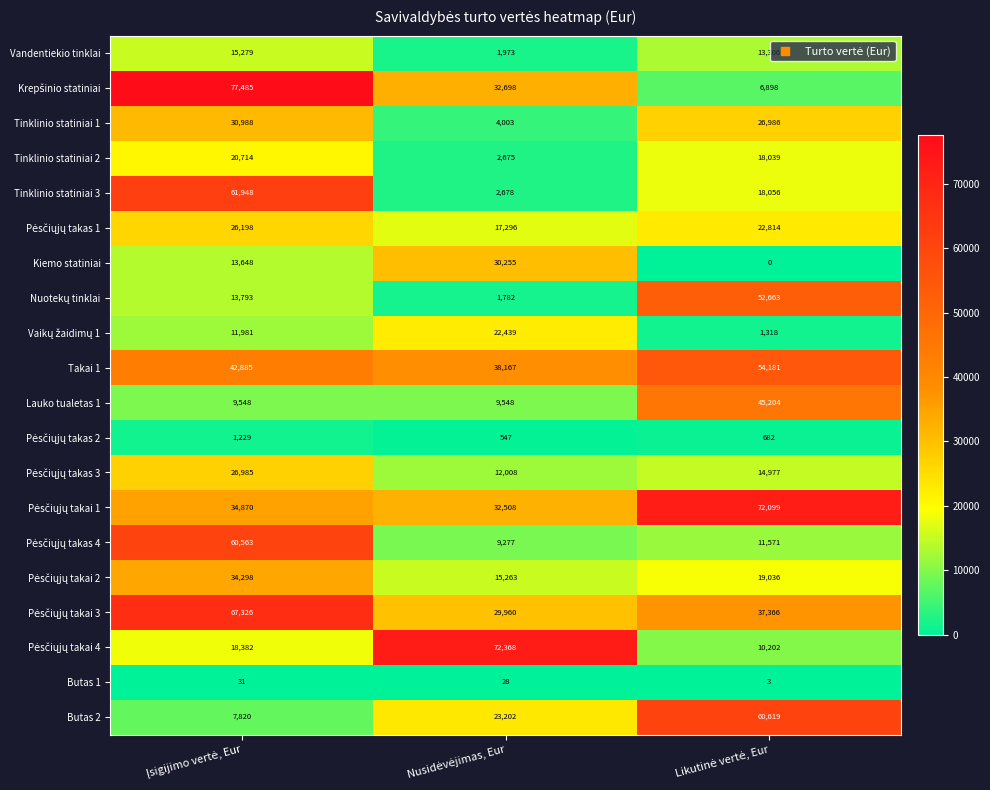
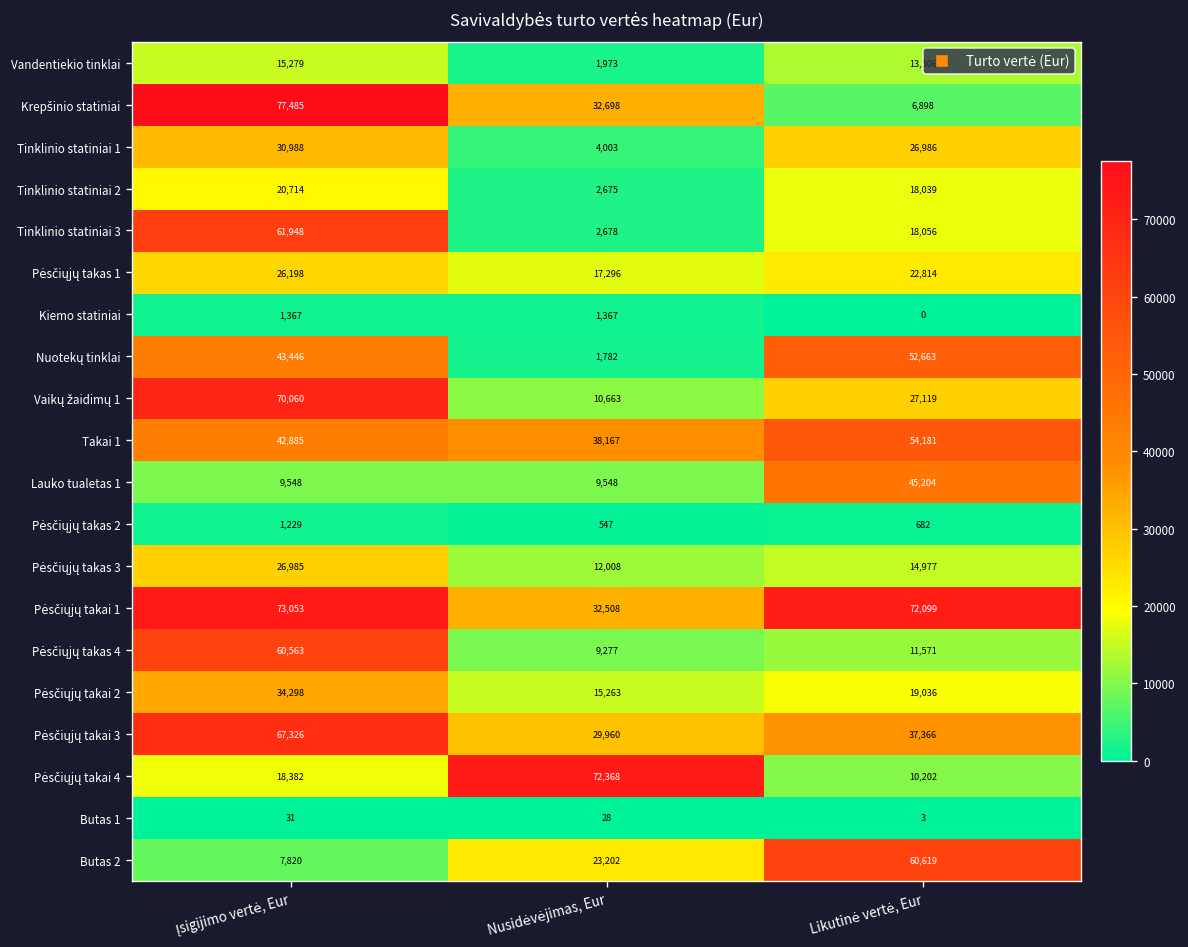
Kiemo statiniai, Įsigijimo vertė, Eur: 13,648 -> 1,367
Kiemo statiniai, Nusidėvėjimas, Eur: 30,255 -> 1,367
Nuotekų tinklai, Įsigijimo vertė, Eur: 13,793 -> 43,446
Vaikų žaidimų 1, Įsigijimo vertė, Eur: 11,981 -> 70,060
Vaikų žaidimų 1, Nusidėvėjimas, Eur: 22,439 -> 10,663
Vaikų žaidimų 1, Likutinė vertė, Eur: 1,318 -> 27,119
Pėsčiųjų takai 1, Įsigijimo vertė, Eur: 34,870 -> 73,053
